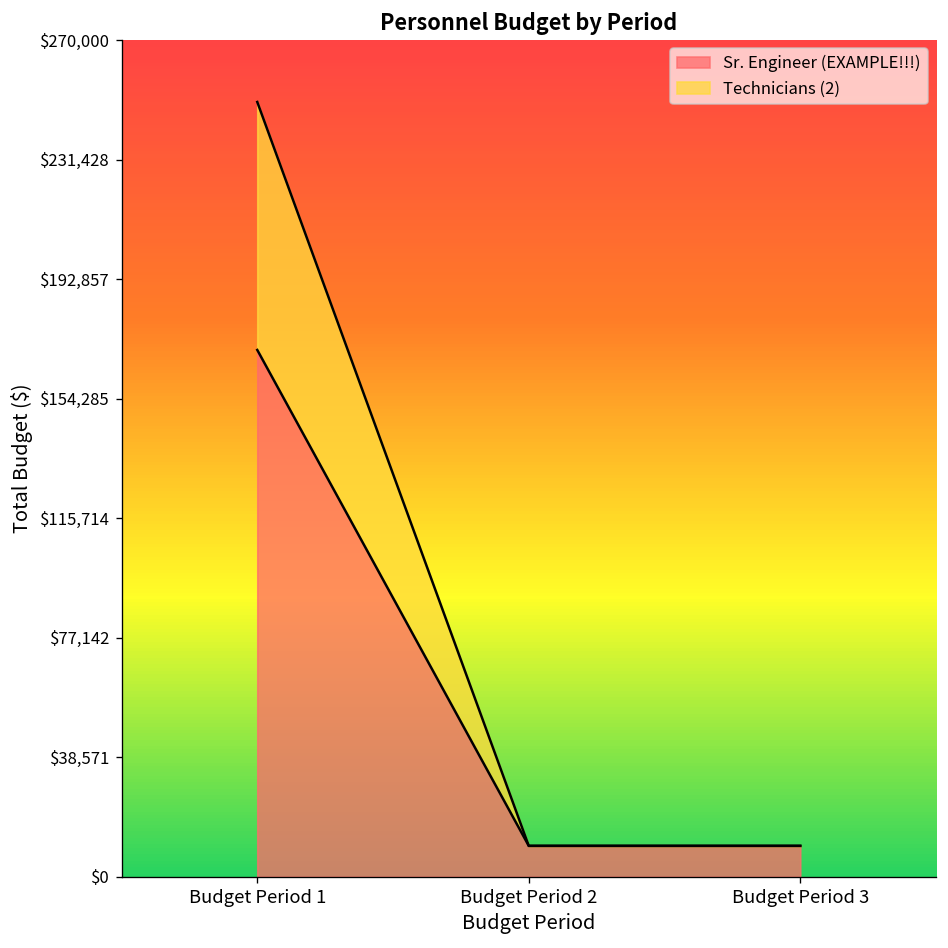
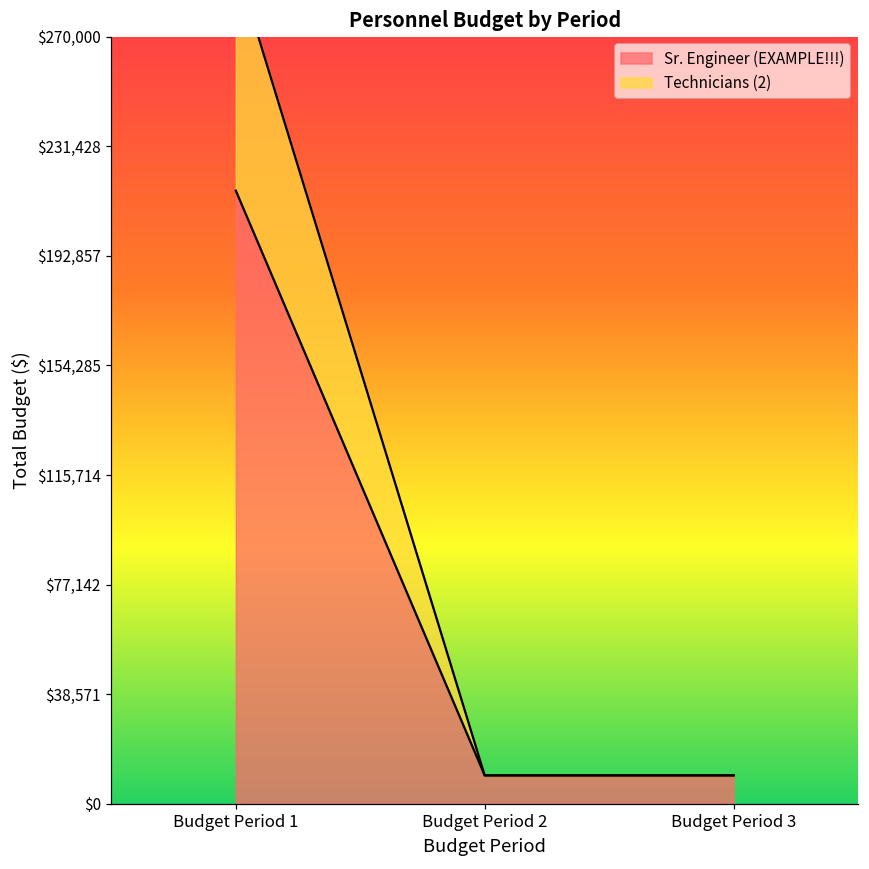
Sr. Engineer (EXAMPLE!!!), Budget Period 1: $170,000 -> $216,000
